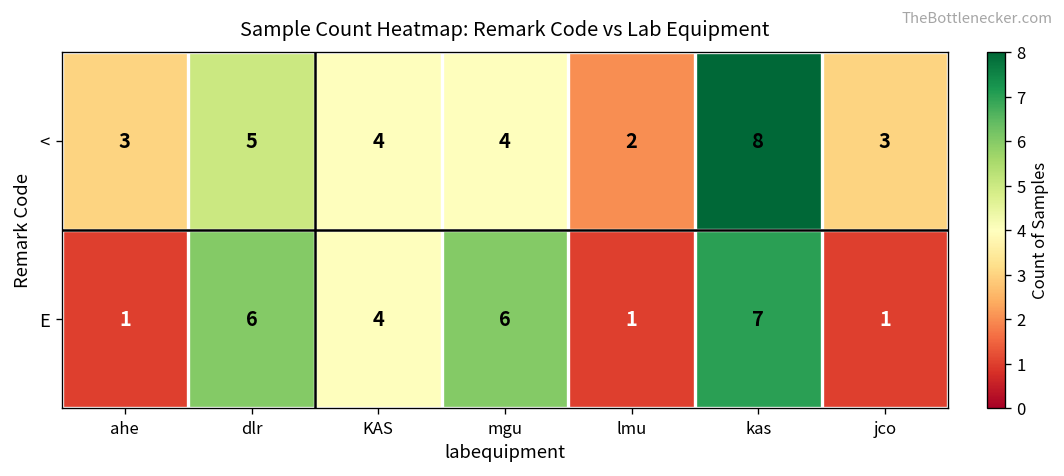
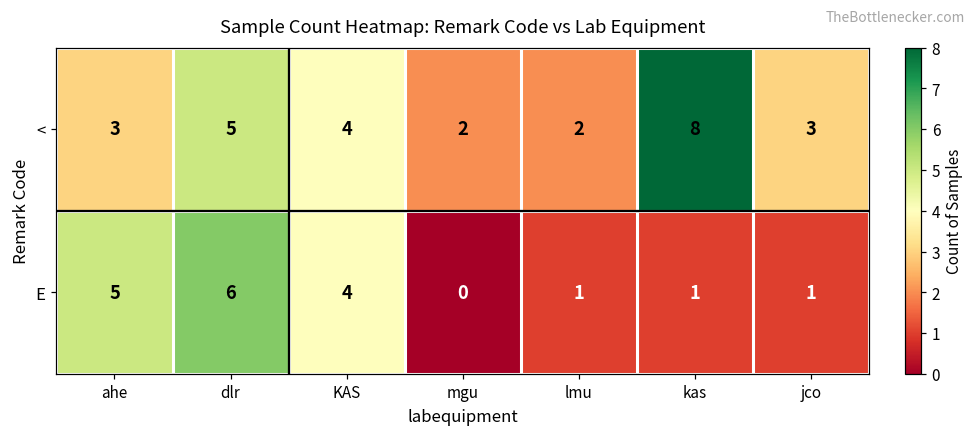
<, mgu: 4 -> 2
E, ahe: 1 -> 5
E, mgu: 6 -> 0
E, kas: 7 -> 1
